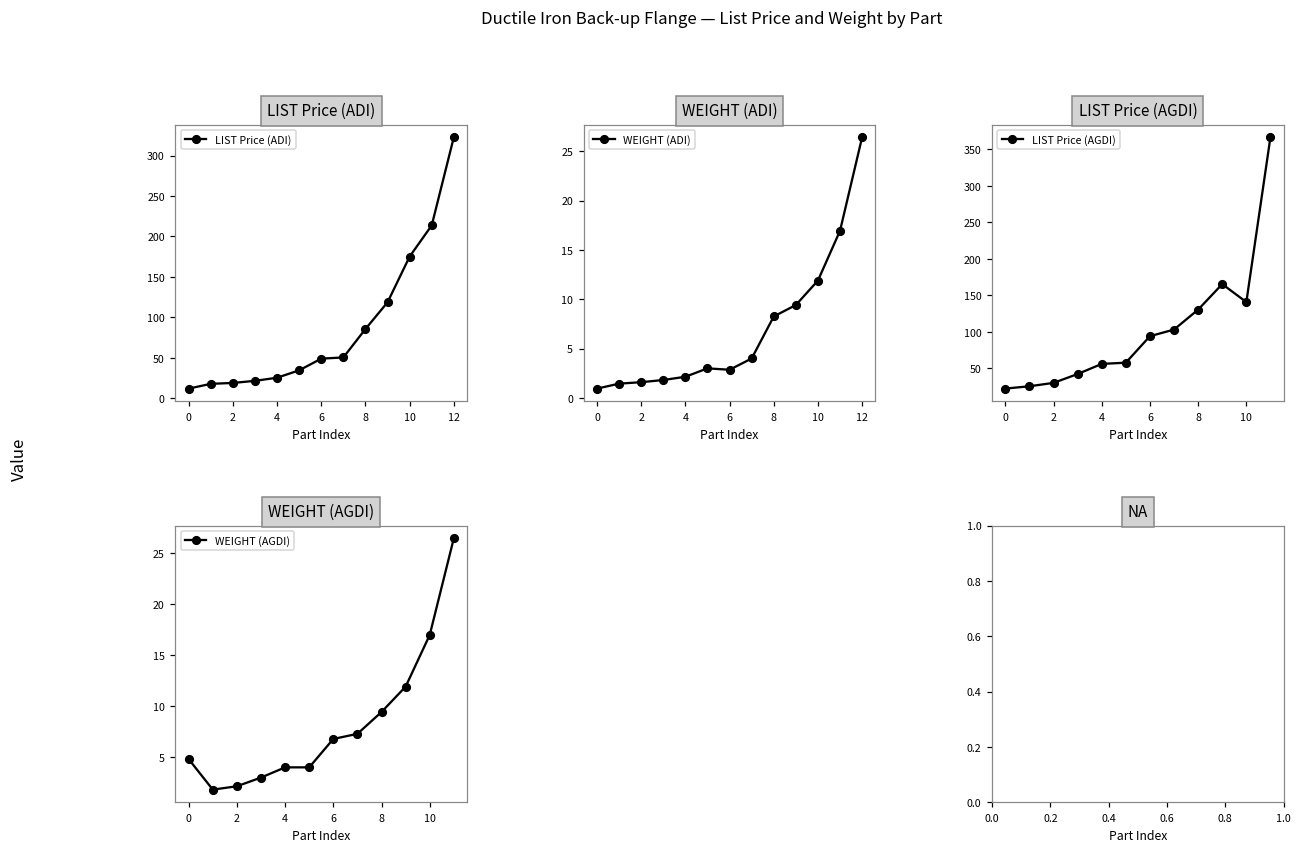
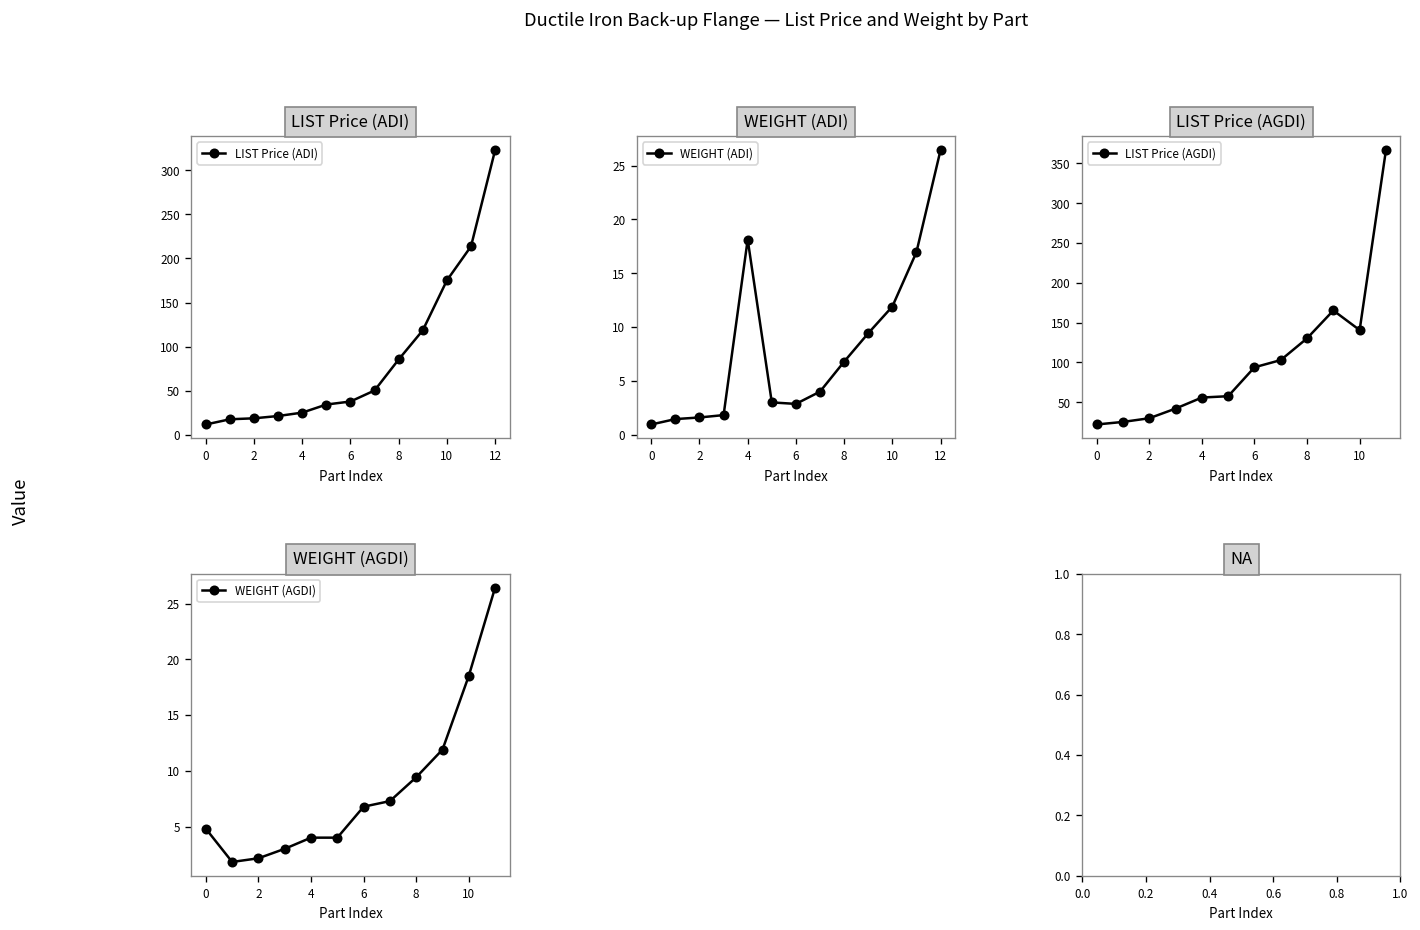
LIST Price (ADI), 6: 50 -> 40
WEIGHT (ADI), 4: 2 -> 18
WEIGHT (ADI), 8: 8 -> 7
WEIGHT (AGDI), 10: 17 -> 19
